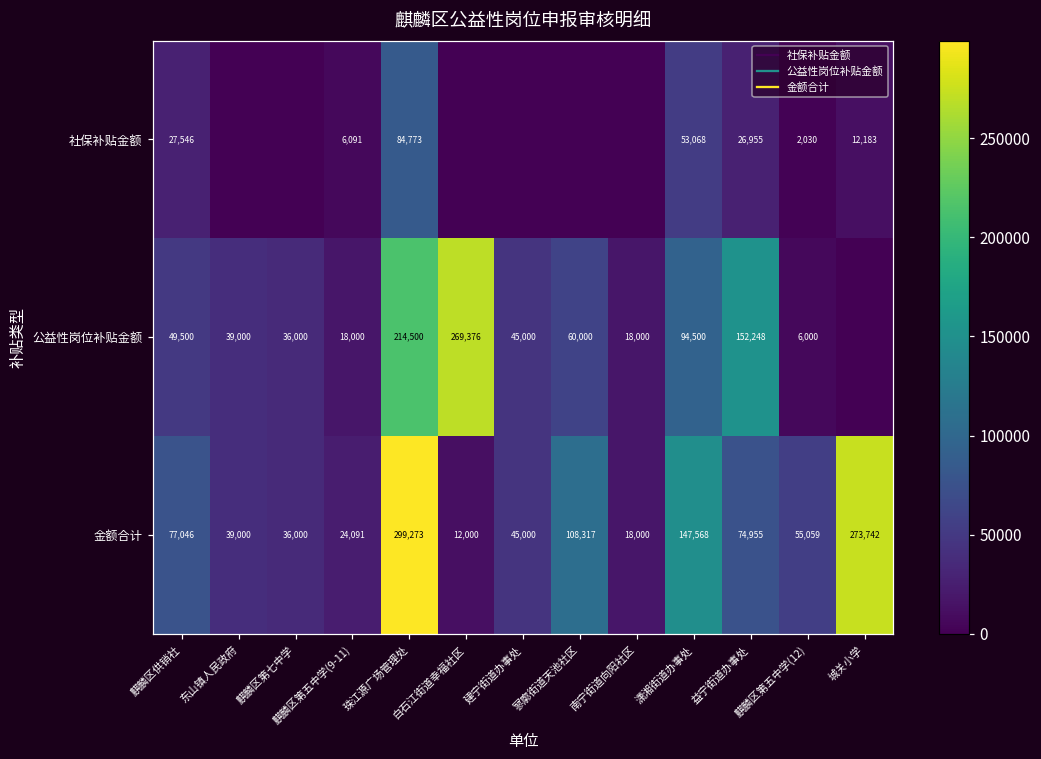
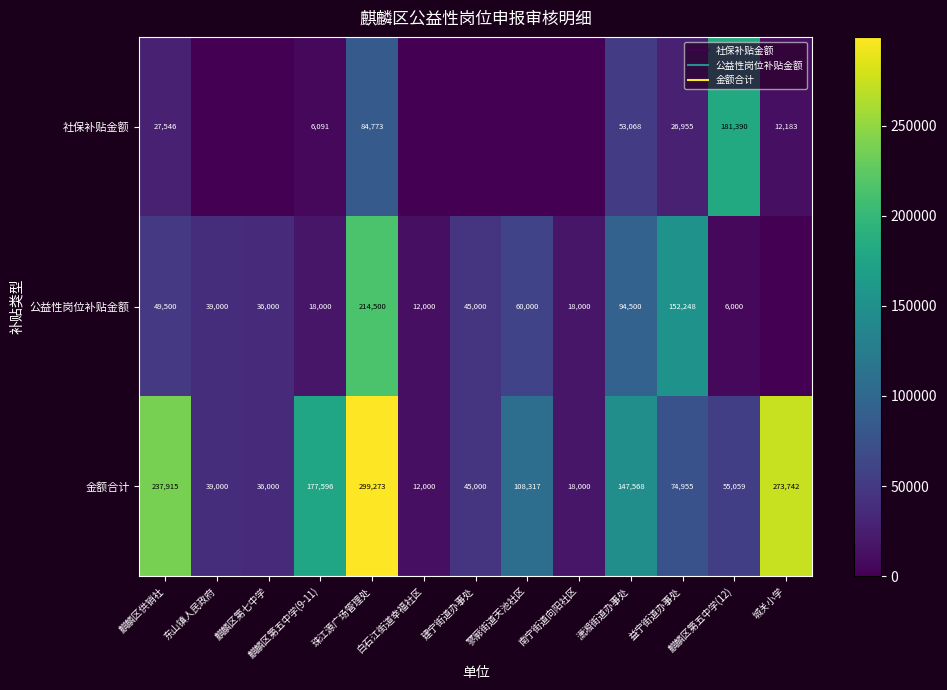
社保补贴金额, 麒麟区第五中学(12): 2,030 -> 181,390
公益性岗位补贴金额, 白石江街道幸福社区: 269,376 -> 12,000
金额合计, 麒麟区供销社: 77,046 -> 237,915
金额合计, 麒麟区第五中学(9-11): 24,091 -> 177,596
